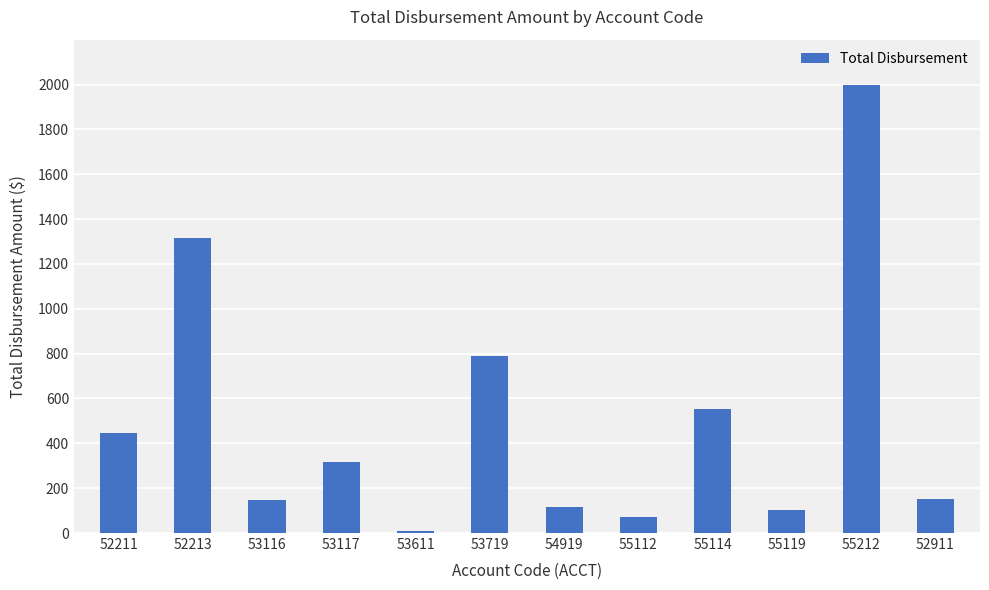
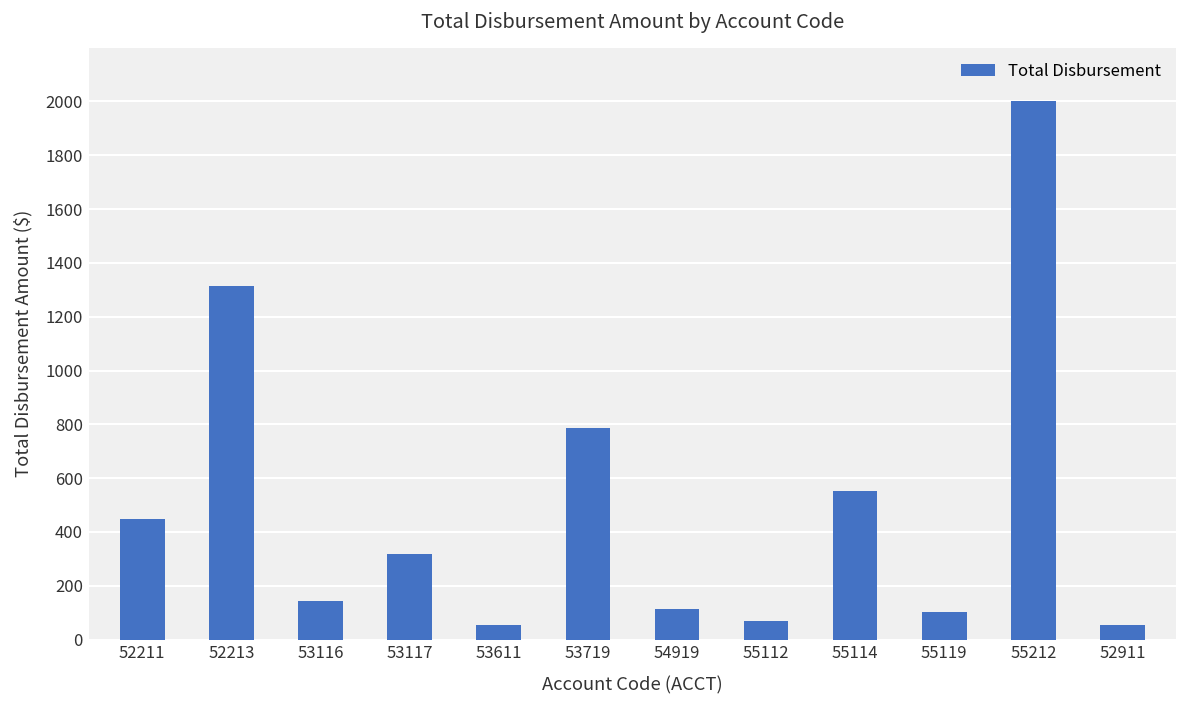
53611: 10 -> 50
52911: 150 -> 50
